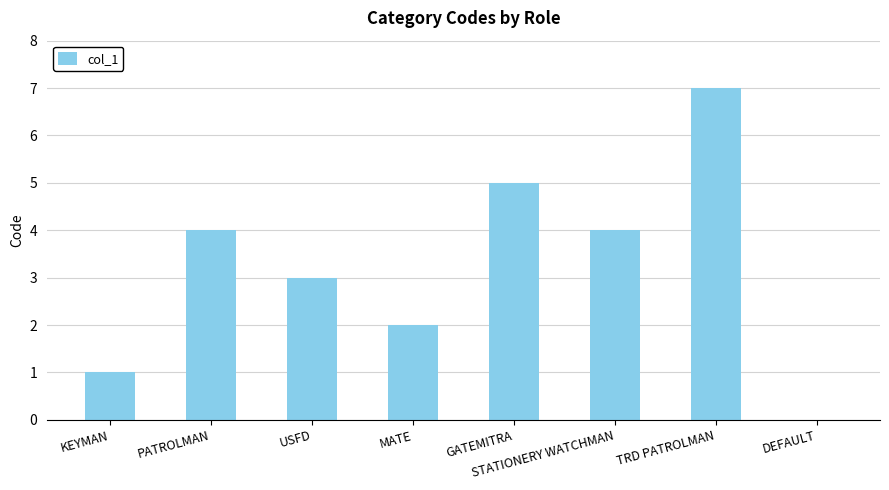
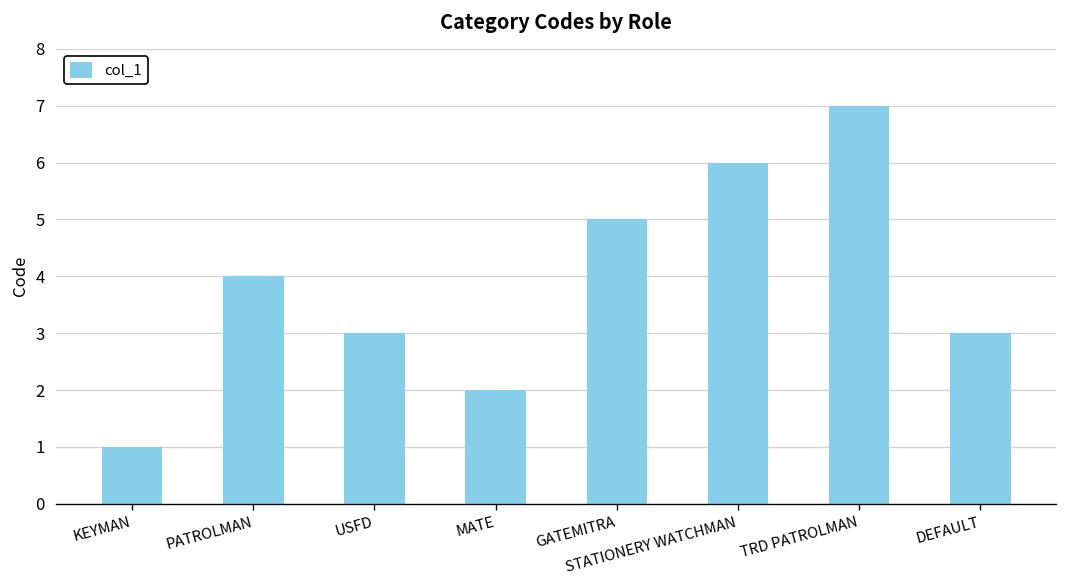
STATIONERY WATCHMAN: 4 -> 6
DEFAULT: 0 -> 3
